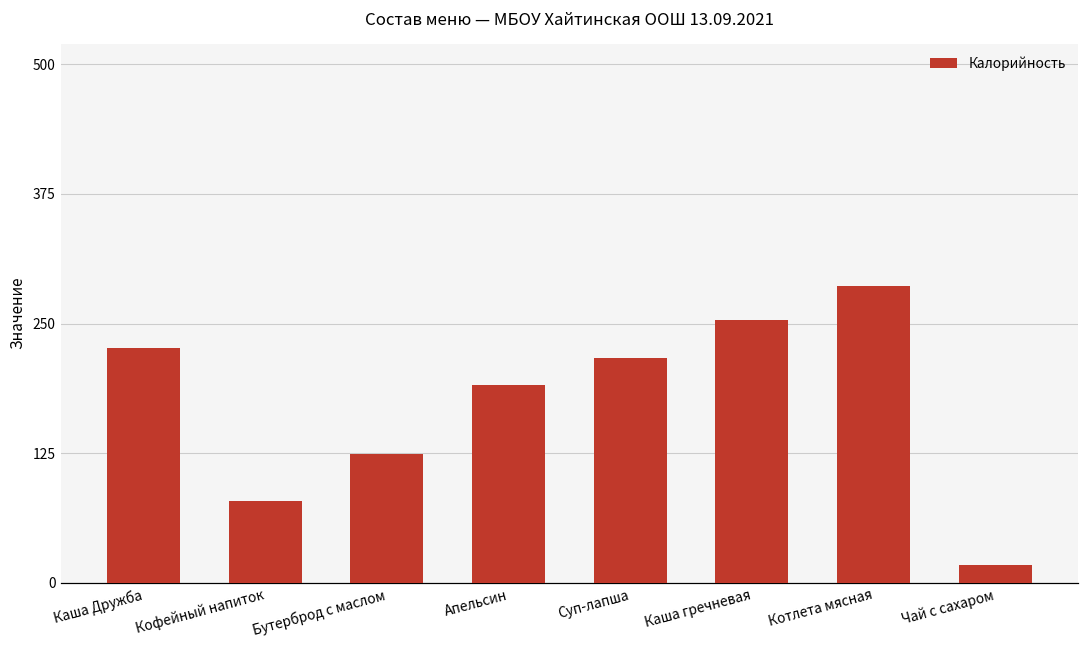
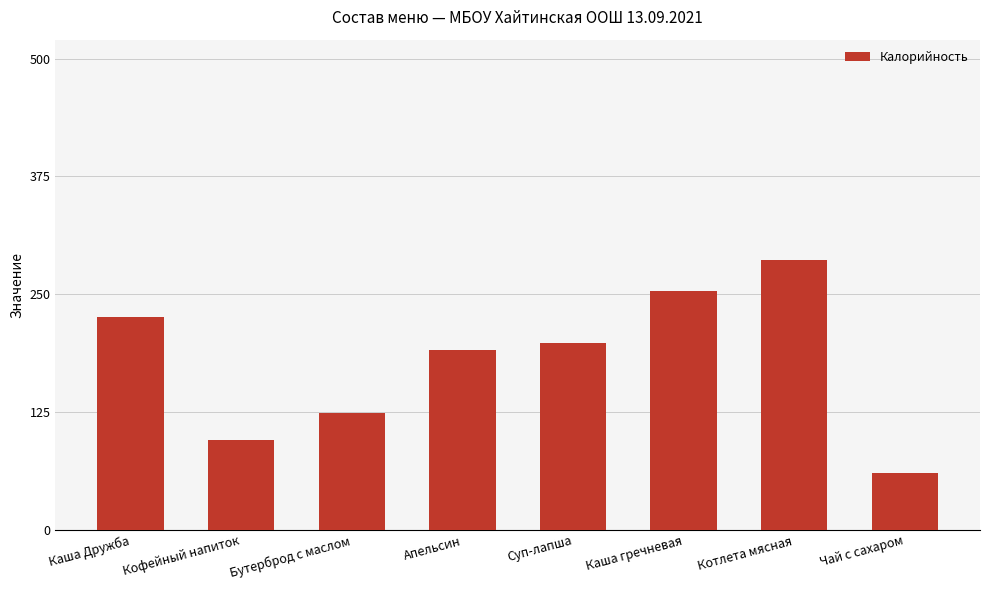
Кофейный напиток: 80 -> 100
Суп-лапша: 220 -> 200
Чай с сахаром: 20 -> 60
